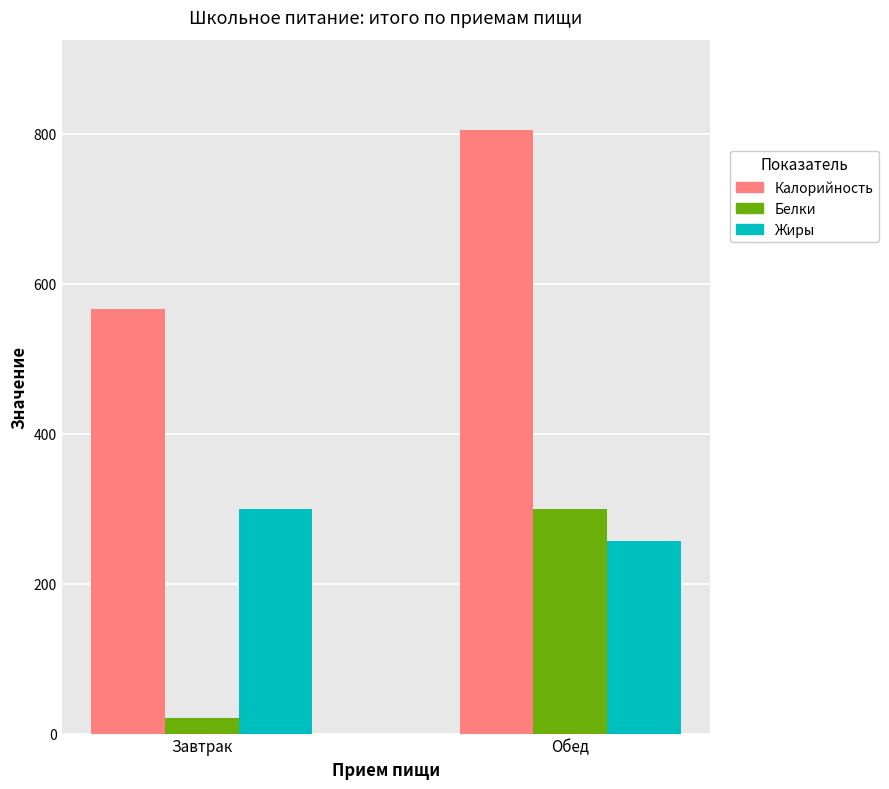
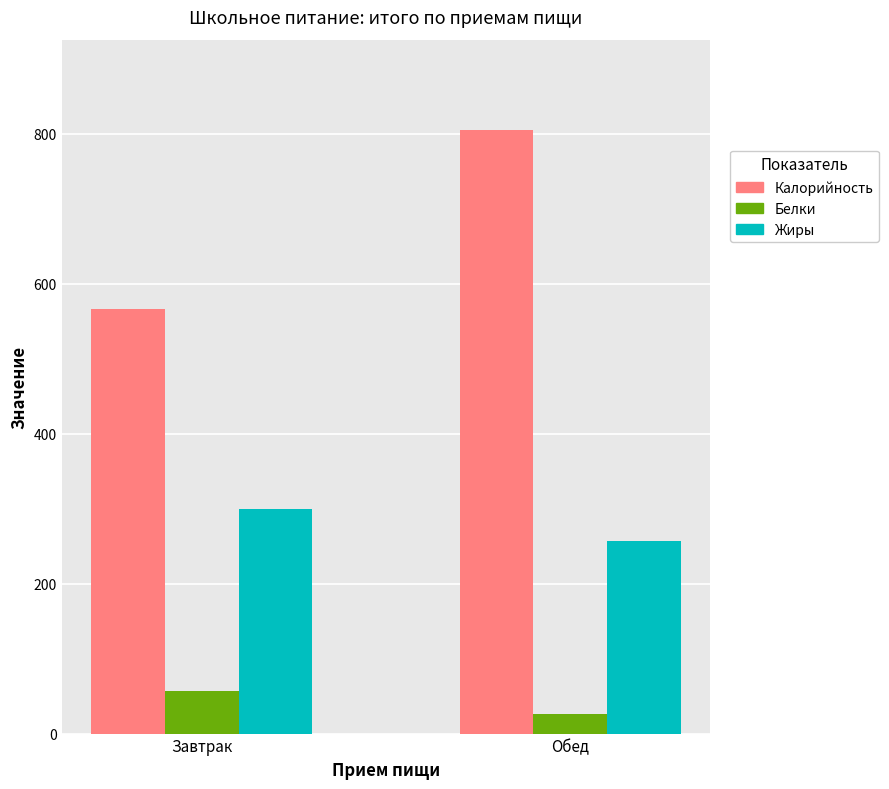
Белки, Завтрак: 20 -> 60
Белки, Обед: 300 -> 30
